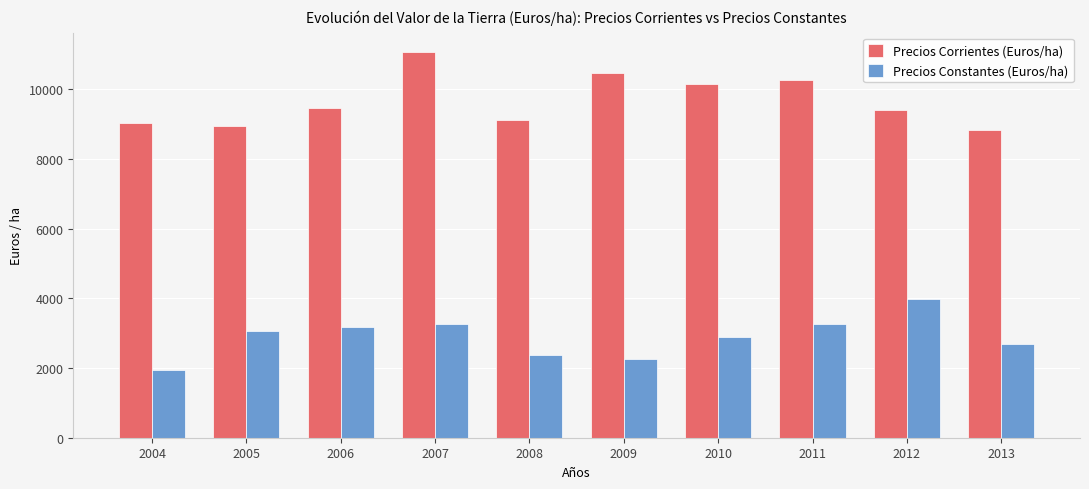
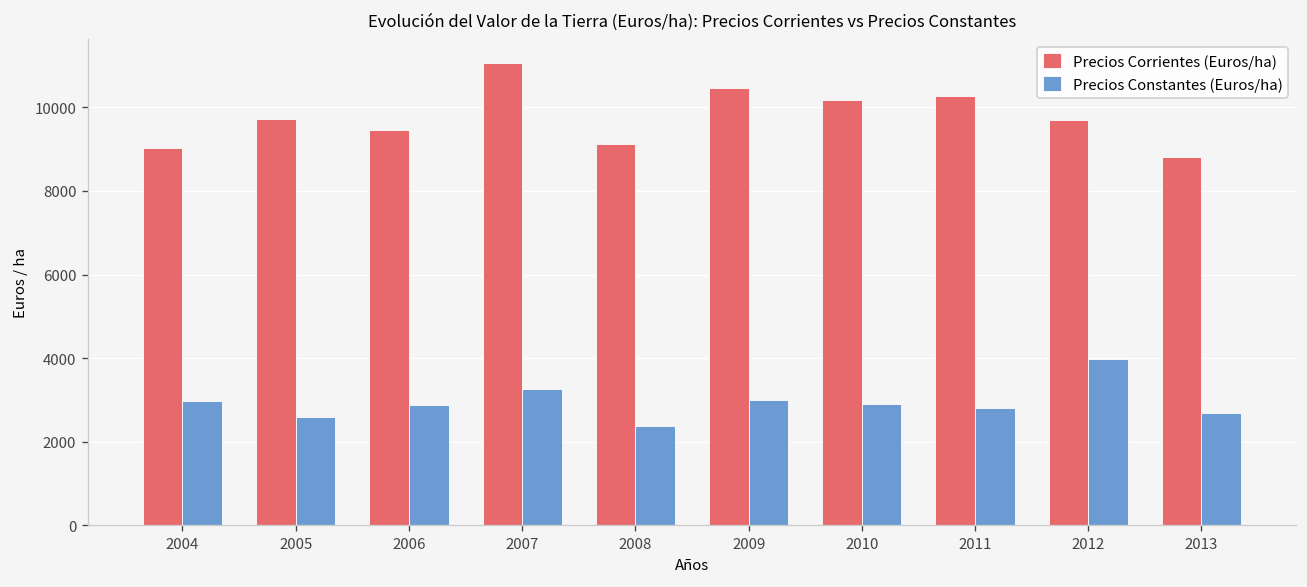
Precios Constantes (Euros/ha), 2004: 1900 -> 3000
Precios Corrientes (Euros/ha), 2005: 9000 -> 9700
Precios Constantes (Euros/ha), 2005: 3100 -> 2600
Precios Constantes (Euros/ha), 2006: 3200 -> 2900
Precios Constantes (Euros/ha), 2009: 2300 -> 3000
Precios Constantes (Euros/ha), 2011: 3300 -> 2800
Precios Corrientes (Euros/ha), 2012: 9400 -> 9700
